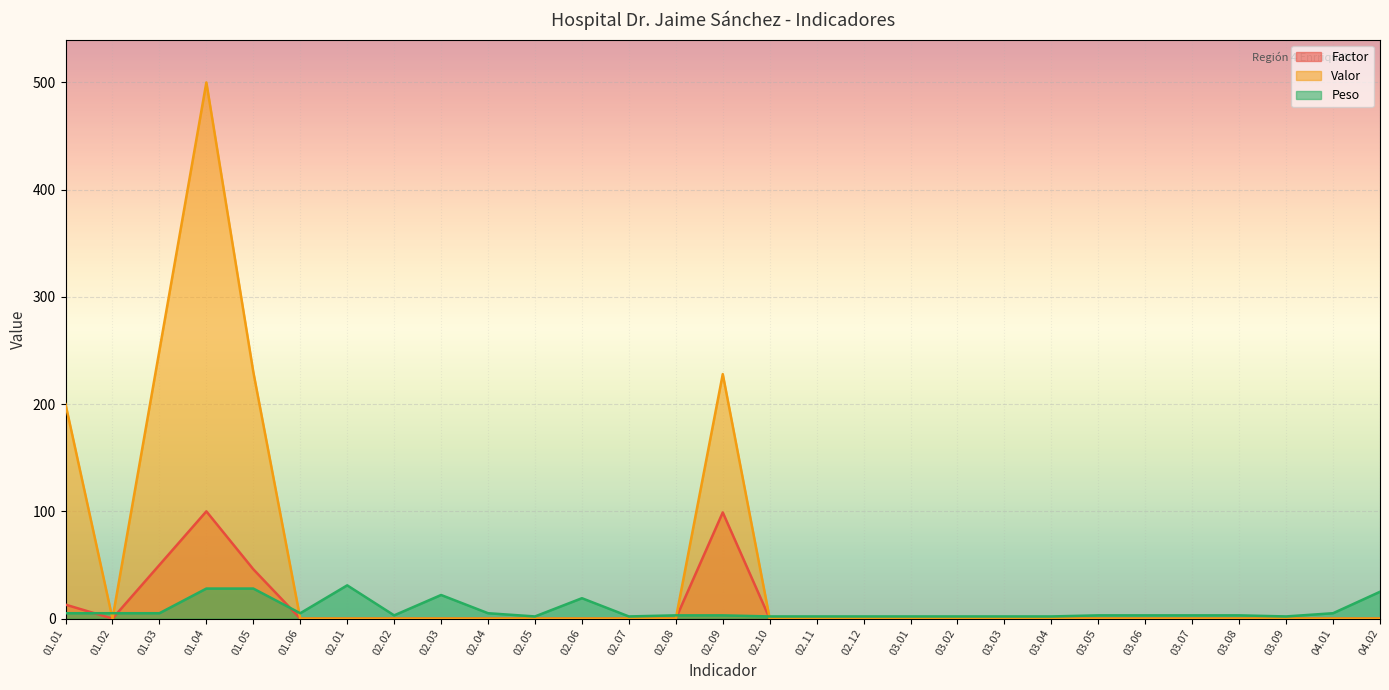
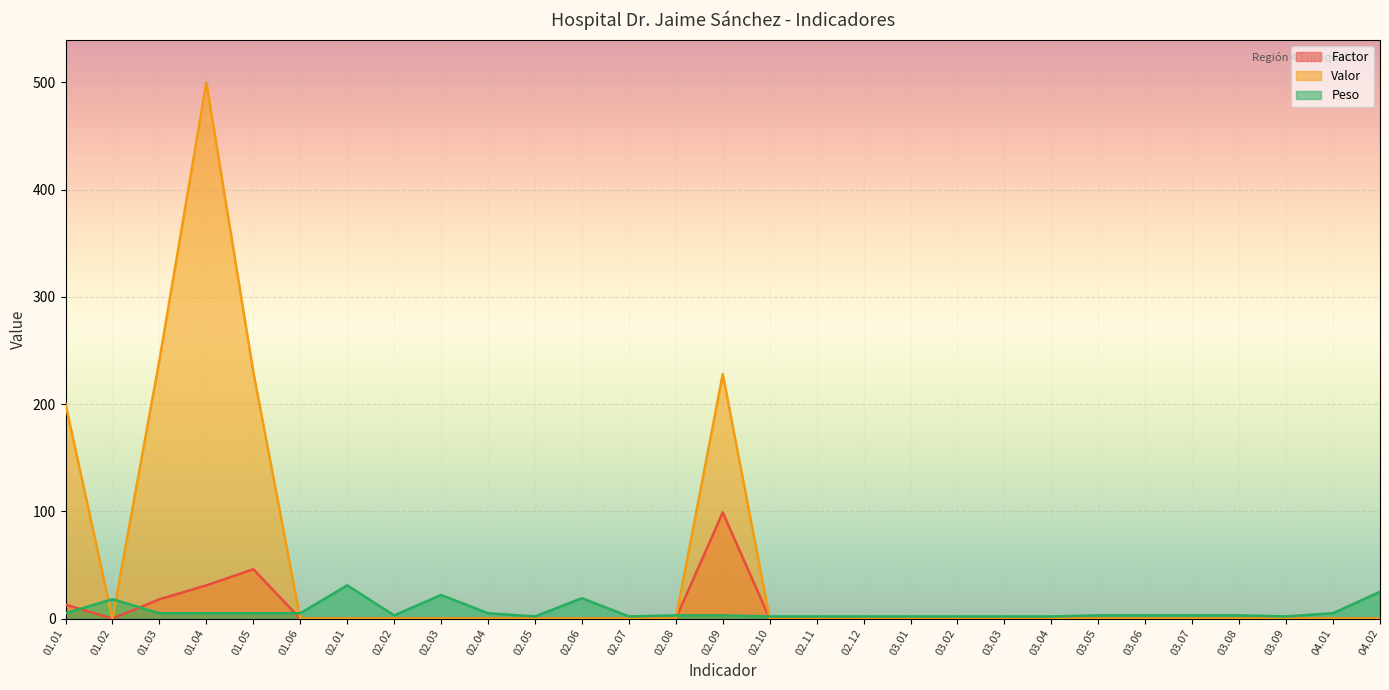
Peso, 01.02: 5 -> 18
Factor, 01.03: 50 -> 18
Valor, 01.03: 250 -> 241
Factor, 01.04: 100 -> 31
Peso, 01.04: 28 -> 5
Peso, 01.05: 28 -> 5
